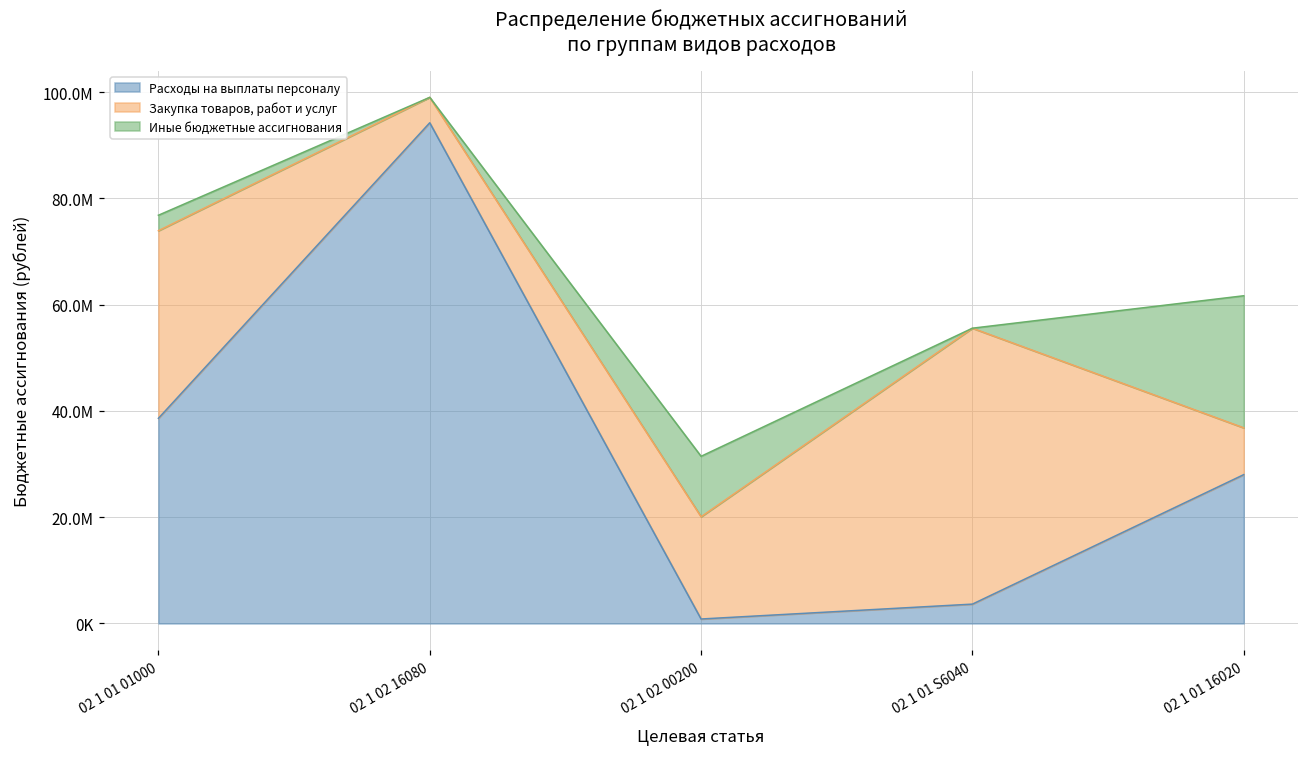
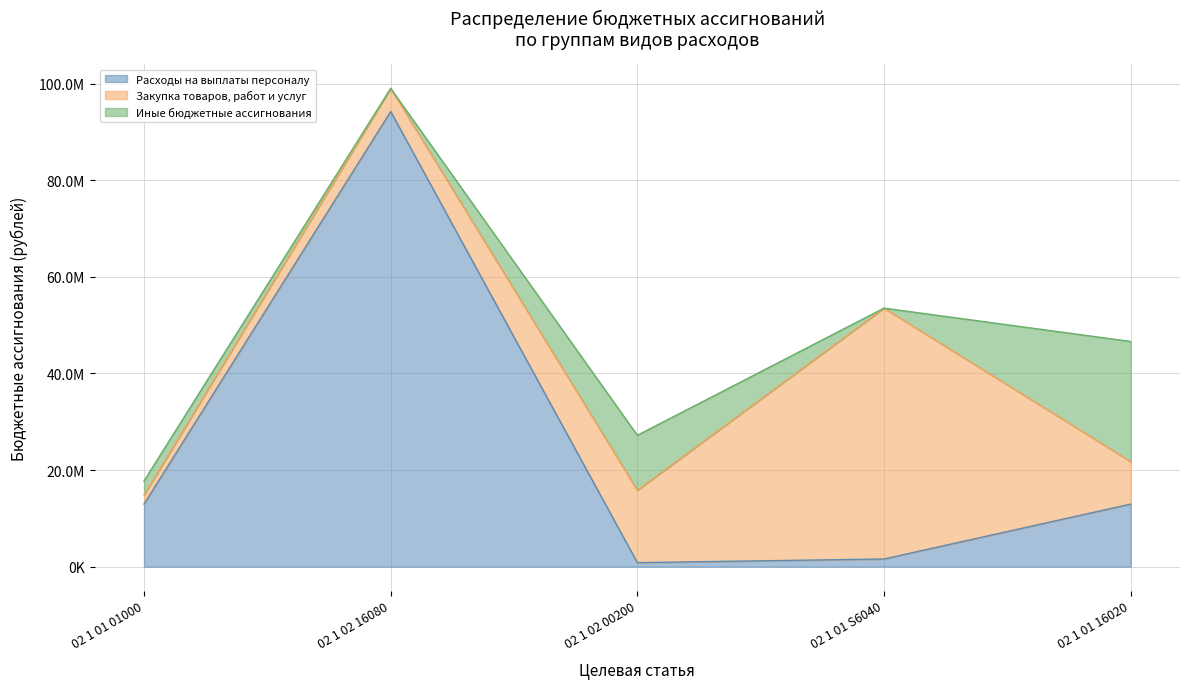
Расходы на выплаты персоналу, 02 1 01 01000: 39000000 -> 13000000
Закупка товаров, работ и услуг, 02 1 01 01000: 35000000 -> 2000000
Закупка товаров, работ и услуг, 02 1 02 00200: 19000000 -> 15000000
Расходы на выплаты персоналу, 02 1 01 S6040: 4000000 -> 2000000
Расходы на выплаты персоналу, 02 1 01 16020: 28000000 -> 13000000
